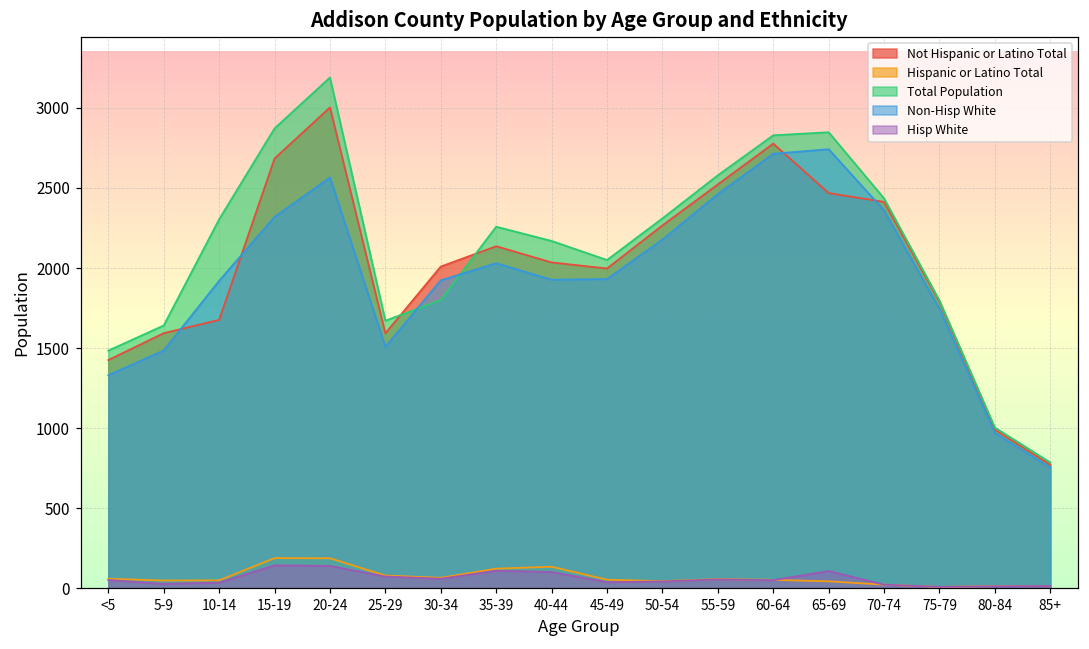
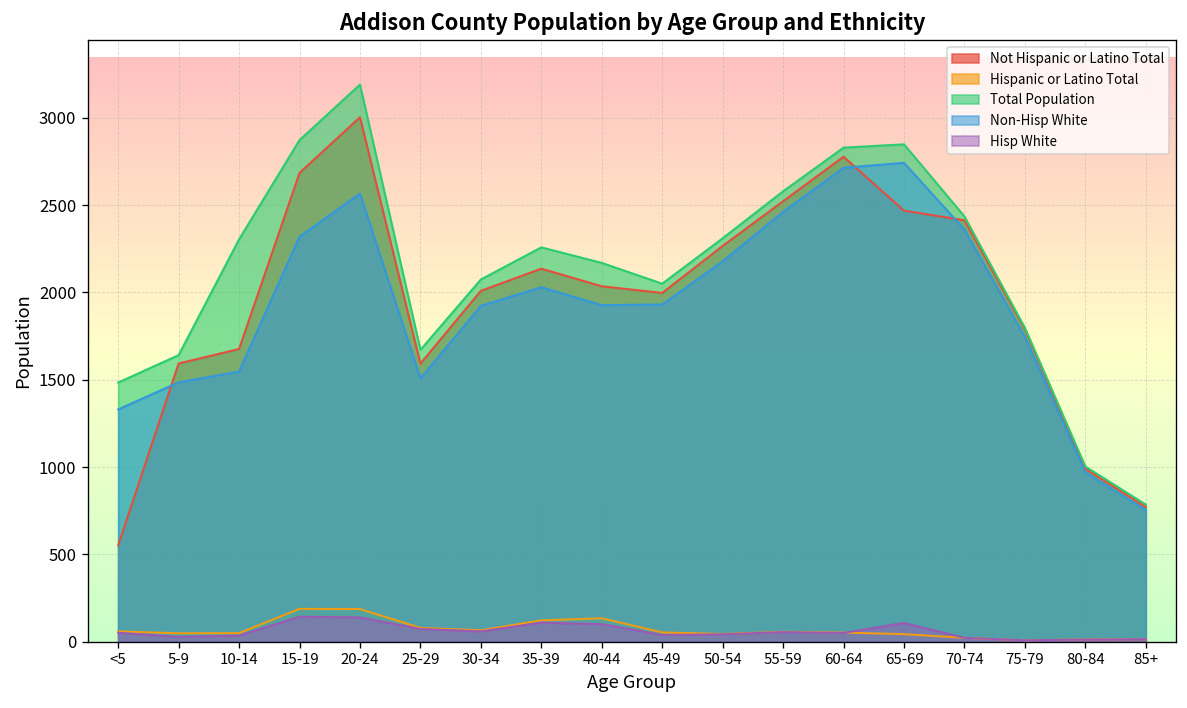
Not Hispanic or Latino Total, <5: 1430 -> 550
Non-Hisp White, 10-14: 1920 -> 1550
Total Population, 30-34: 1800 -> 2070
